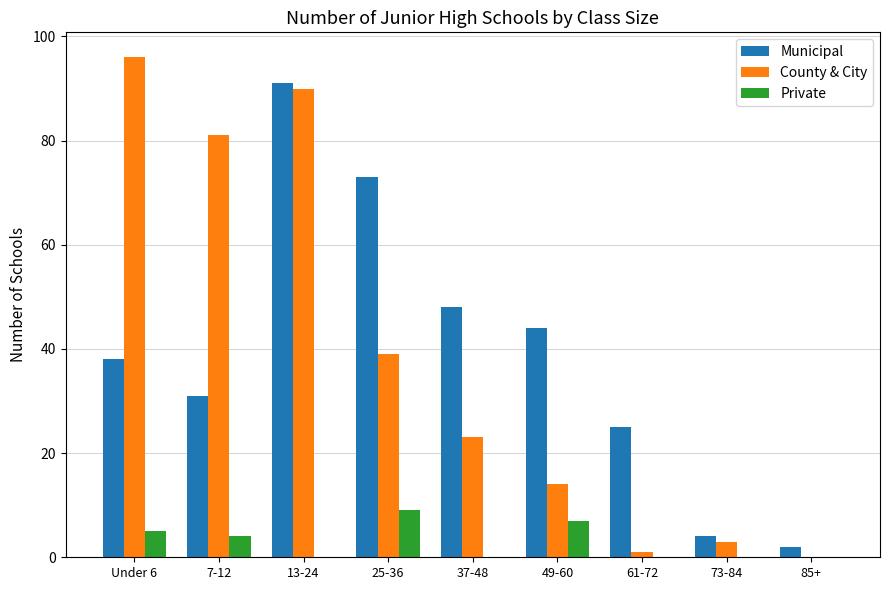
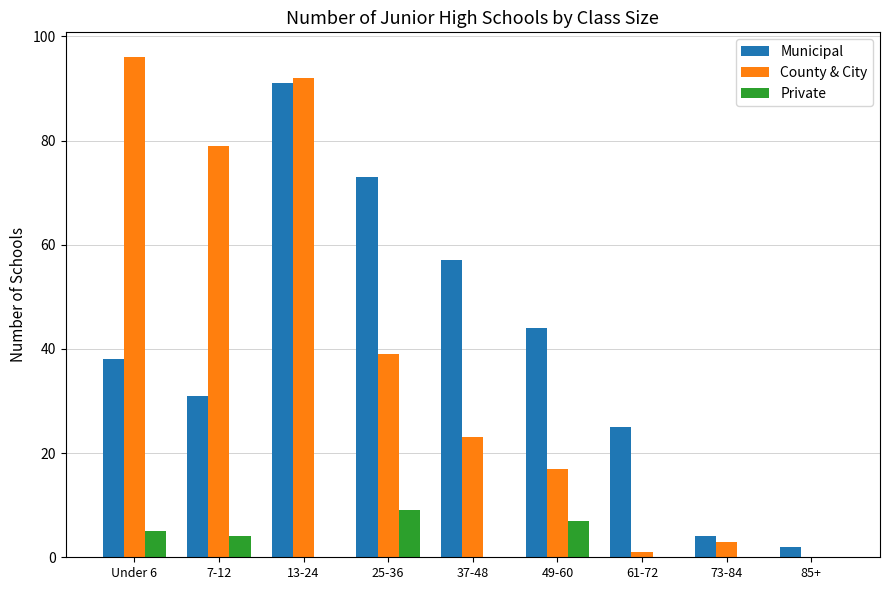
County & City, 7-12: 81 -> 79
County & City, 13-24: 90 -> 92
Municipal, 37-48: 48 -> 57
County & City, 49-60: 14 -> 17
